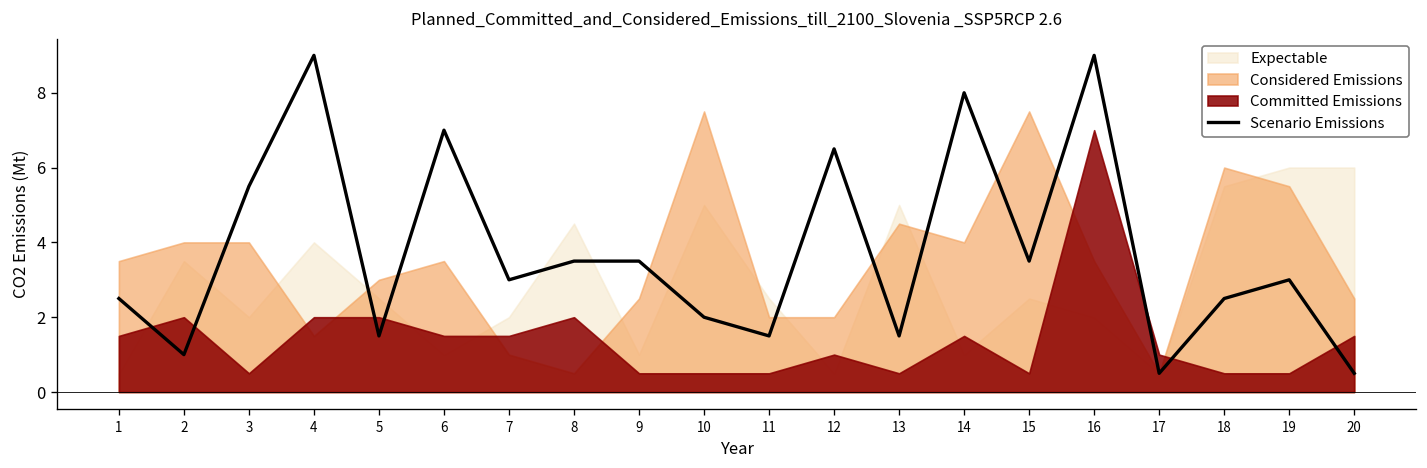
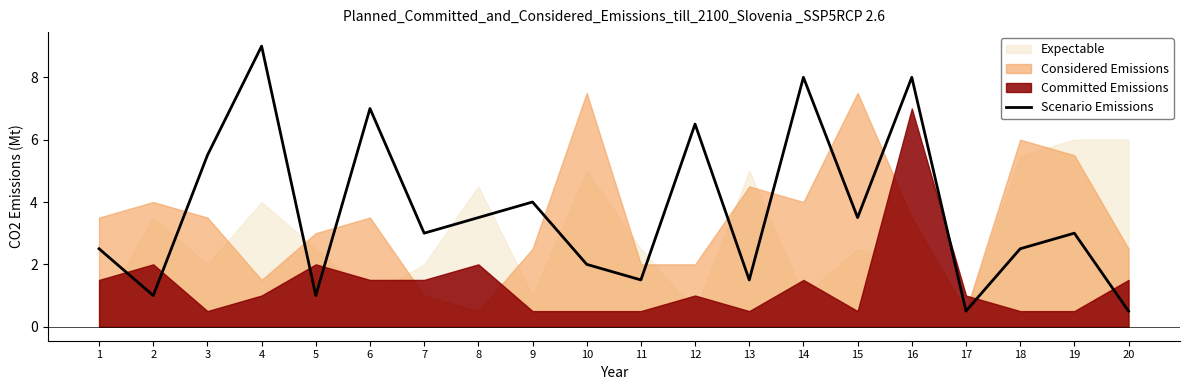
Considered Emissions, 3: 4.0 -> 3.5
Committed Emissions, 4: 2.0 -> 1.0
Scenario Emissions, 5: 1.5 -> 1.0
Scenario Emissions, 9: 3.5 -> 4.0
Scenario Emissions, 16: 9.0 -> 8.0
